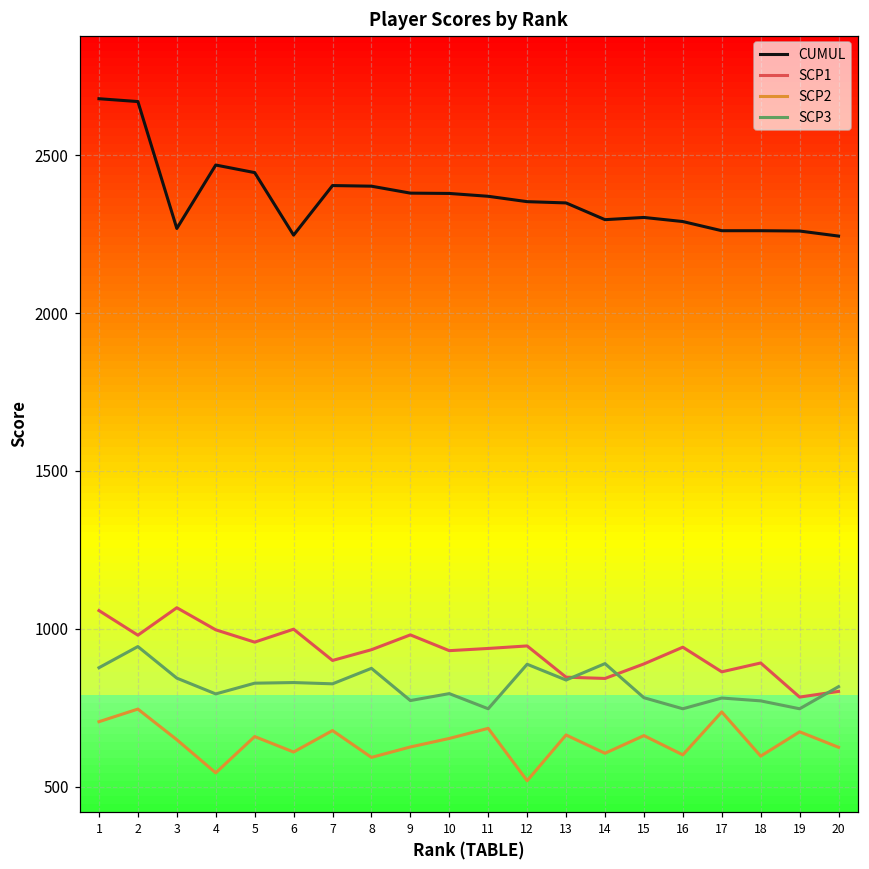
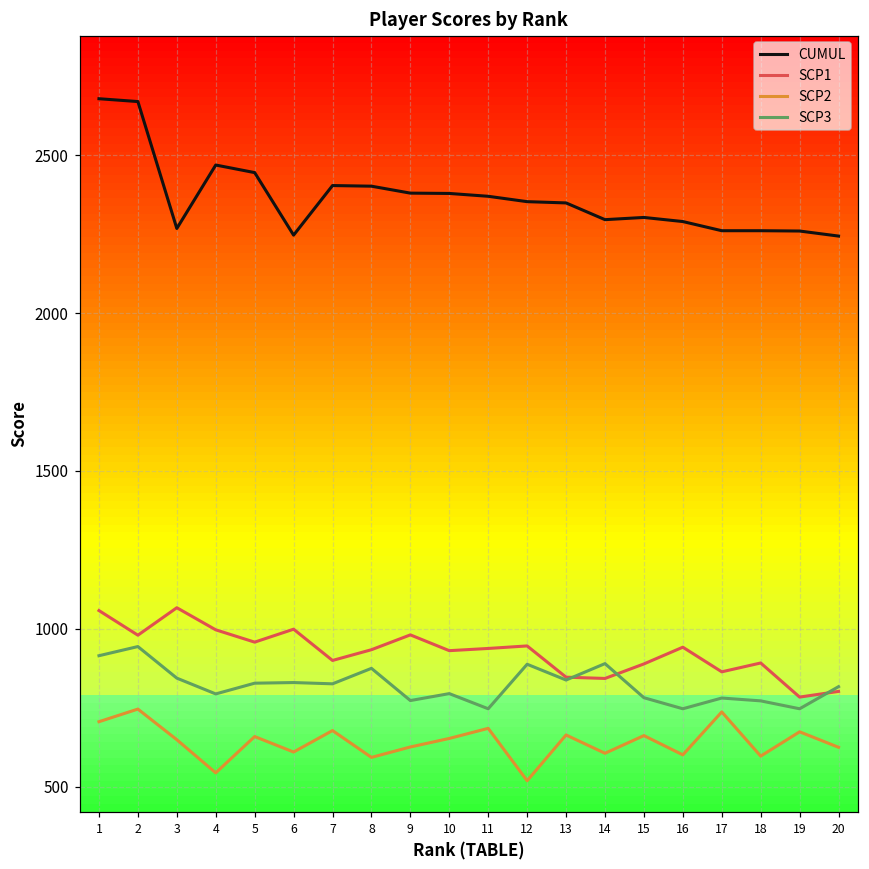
SCP3, 1: 880 -> 920
